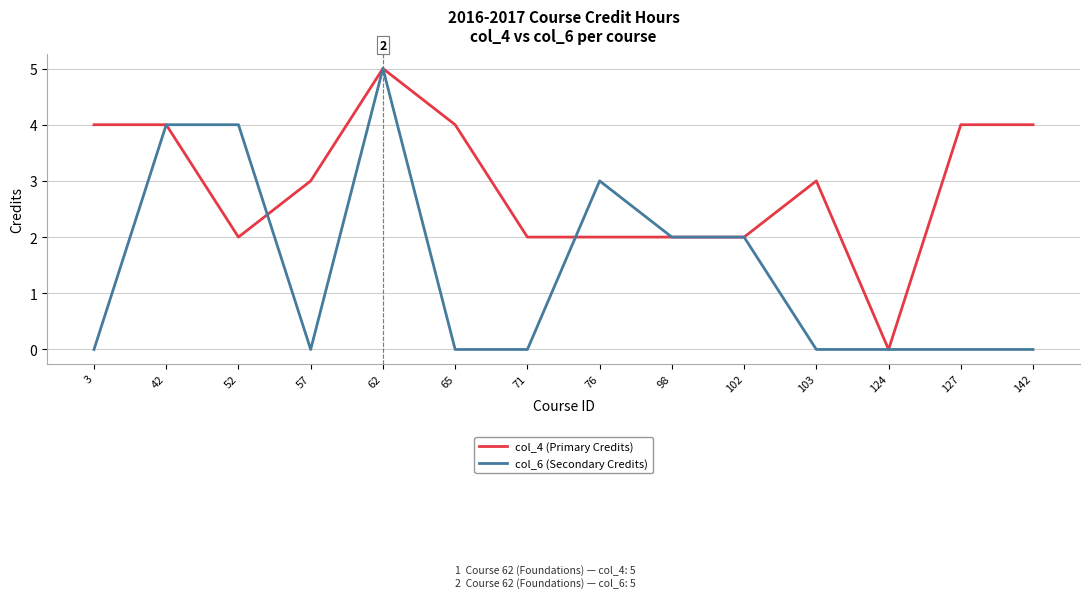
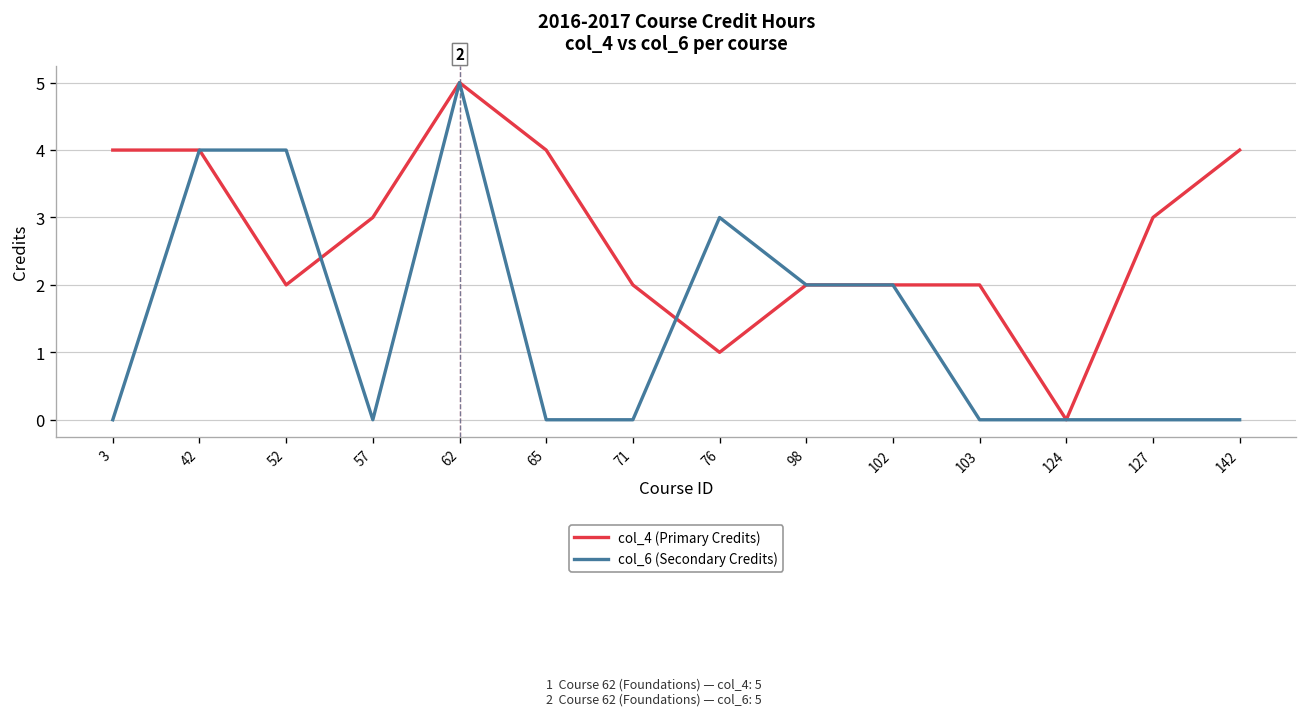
col_4 (Primary Credits), 76: 2 -> 1
col_4 (Primary Credits), 103: 3 -> 2
col_4 (Primary Credits), 127: 4 -> 3
